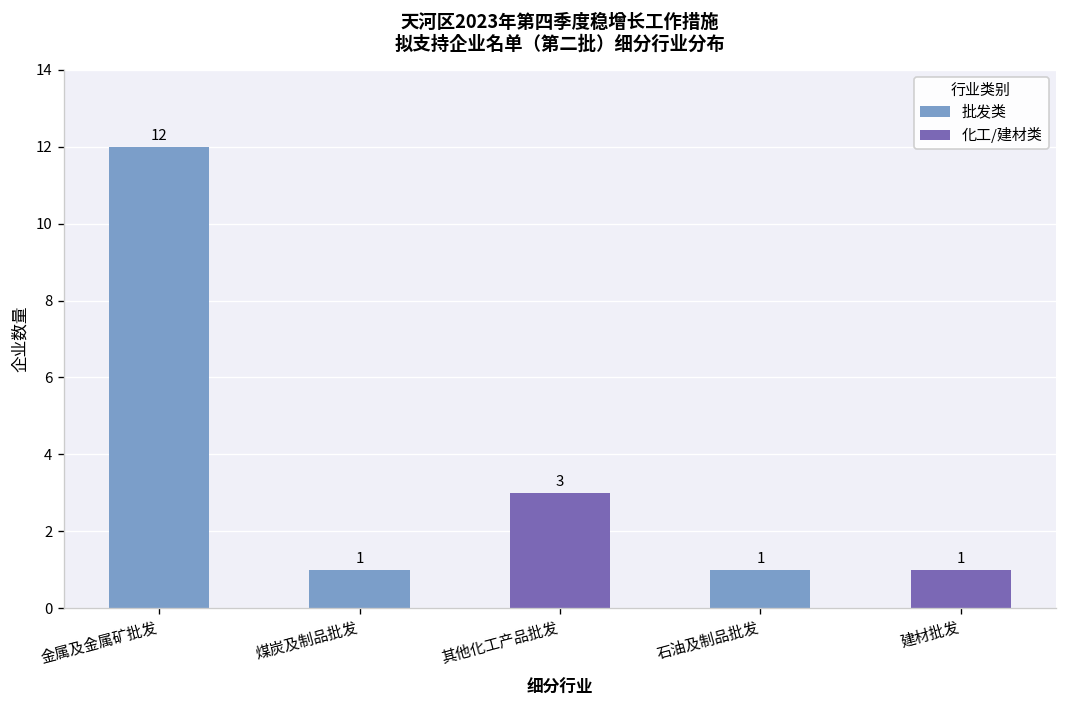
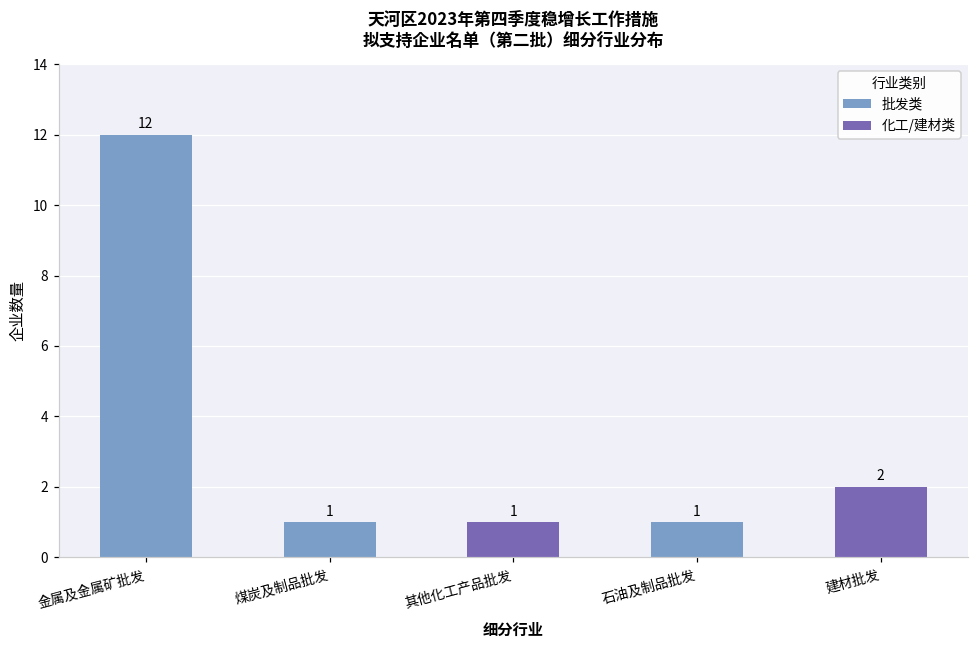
其他化工产品批发: 3 -> 1
建材批发: 1 -> 2
